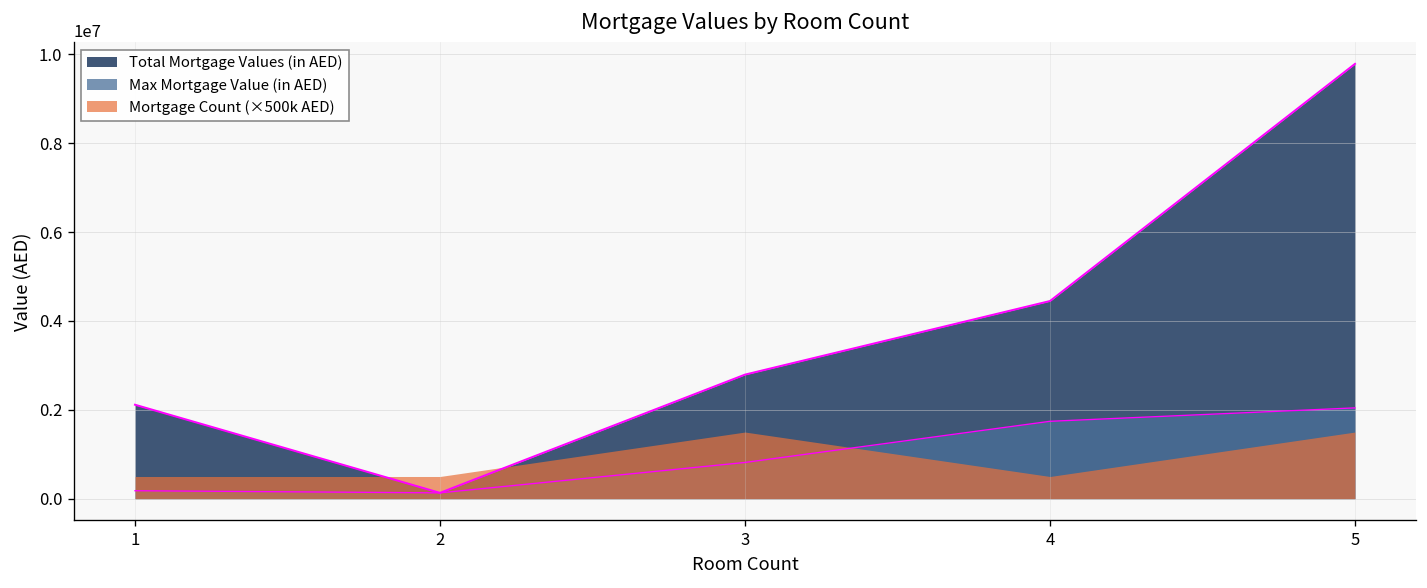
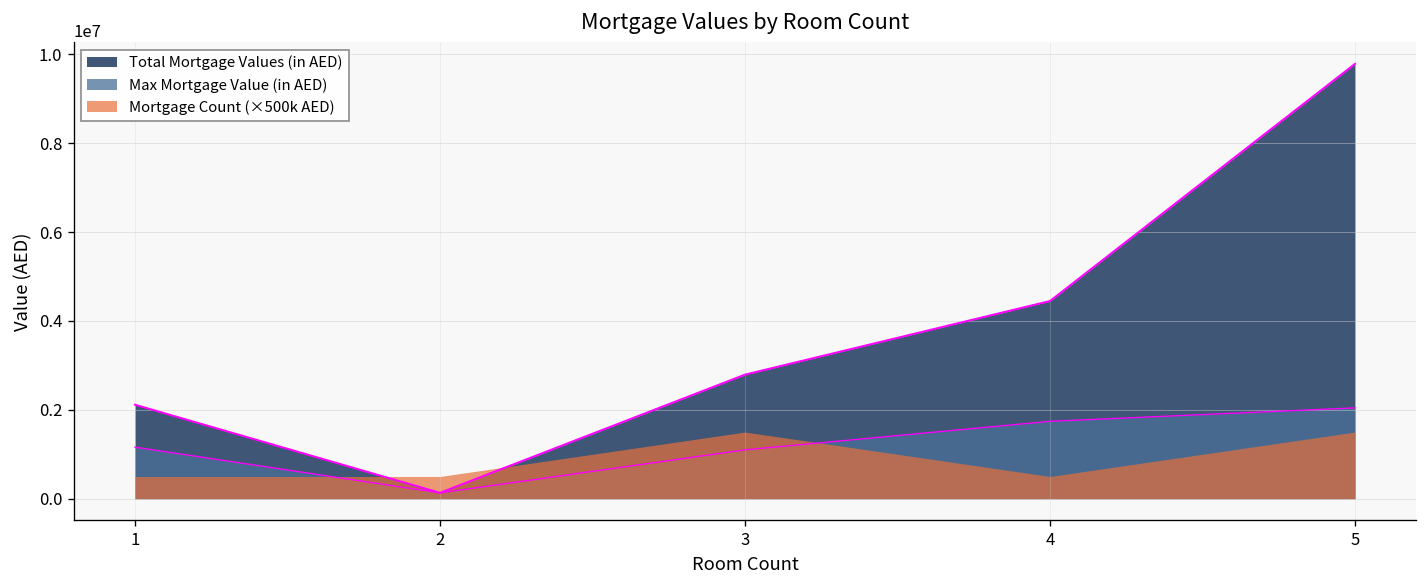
Max Mortgage Value (in AED), 1: 200000 -> 1200000
Max Mortgage Value (in AED), 3: 800000 -> 1100000
